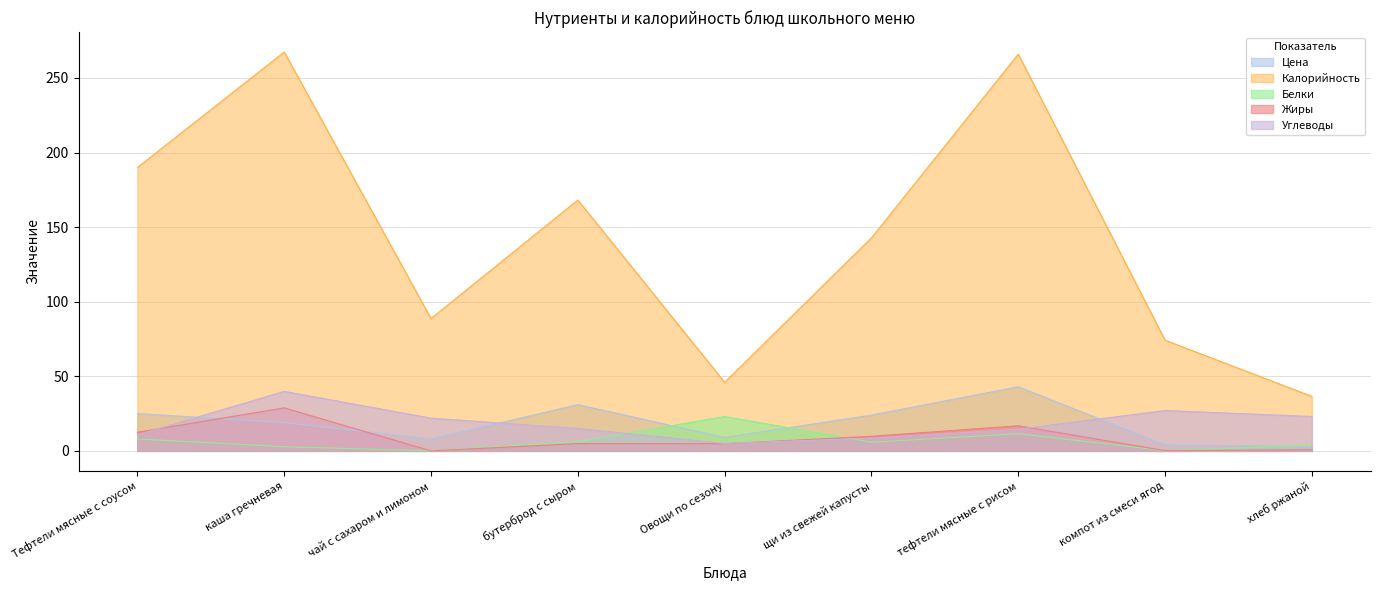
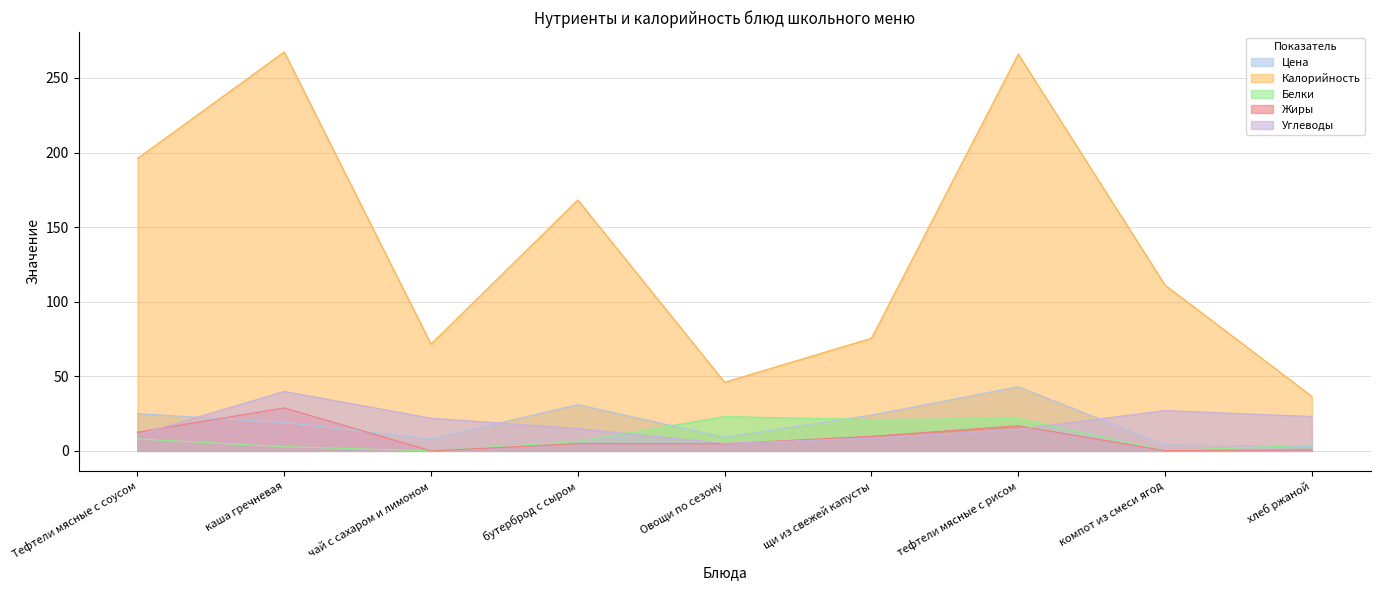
Калорийность, Тефтели мясные с соусом: 190 -> 196
Калорийность, чай с сахаром и лимоном: 89 -> 72
Калорийность, щи из свежей капусты: 143 -> 76
Белки, щи из свежей капусты: 6 -> 21
Белки, тефтели мясные с рисом: 12 -> 22
Калорийность, компот из смеси ягод: 74 -> 111
